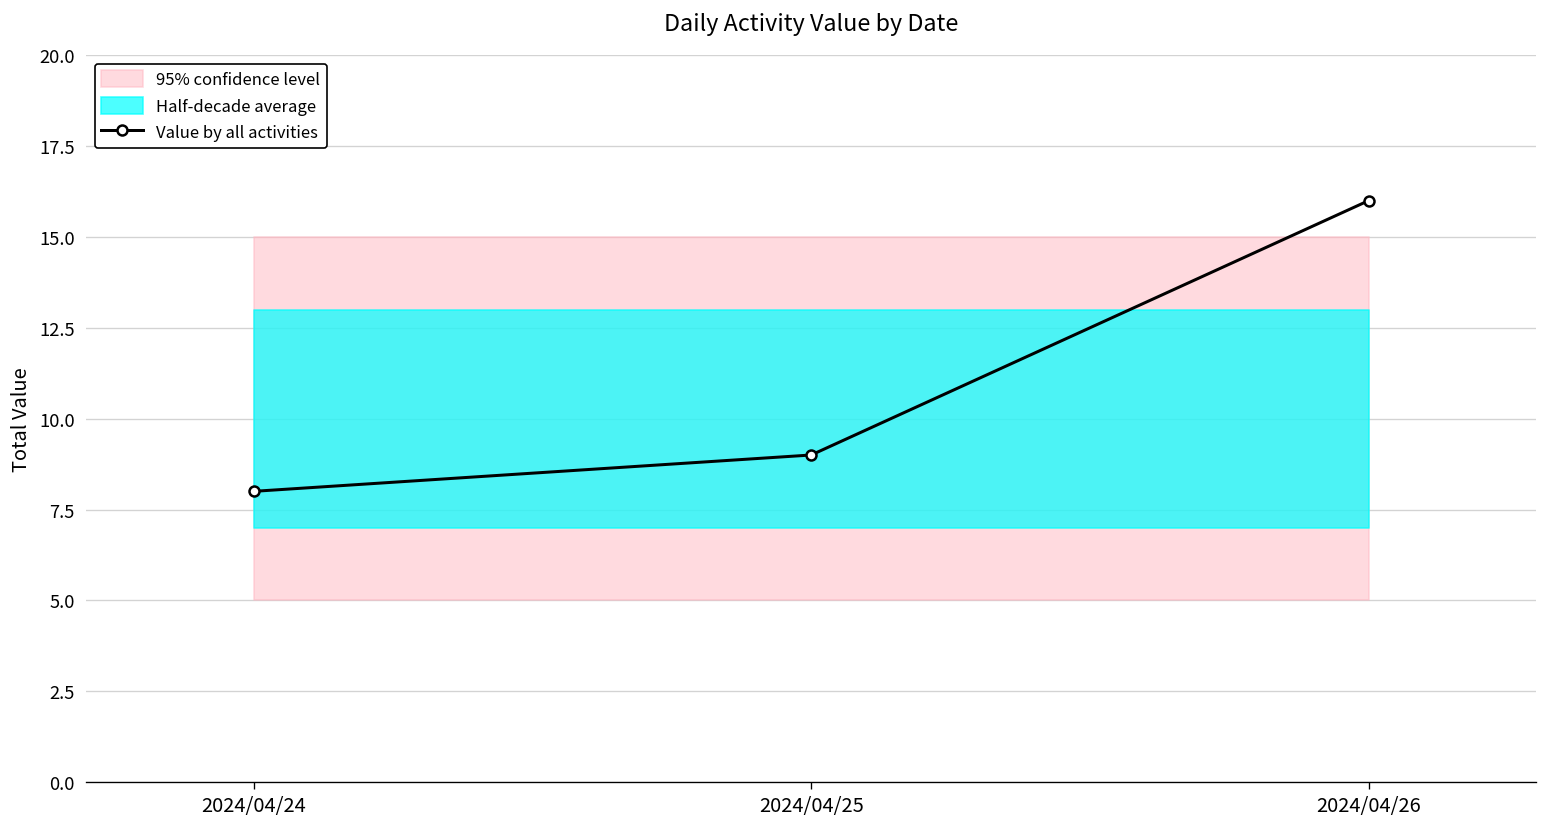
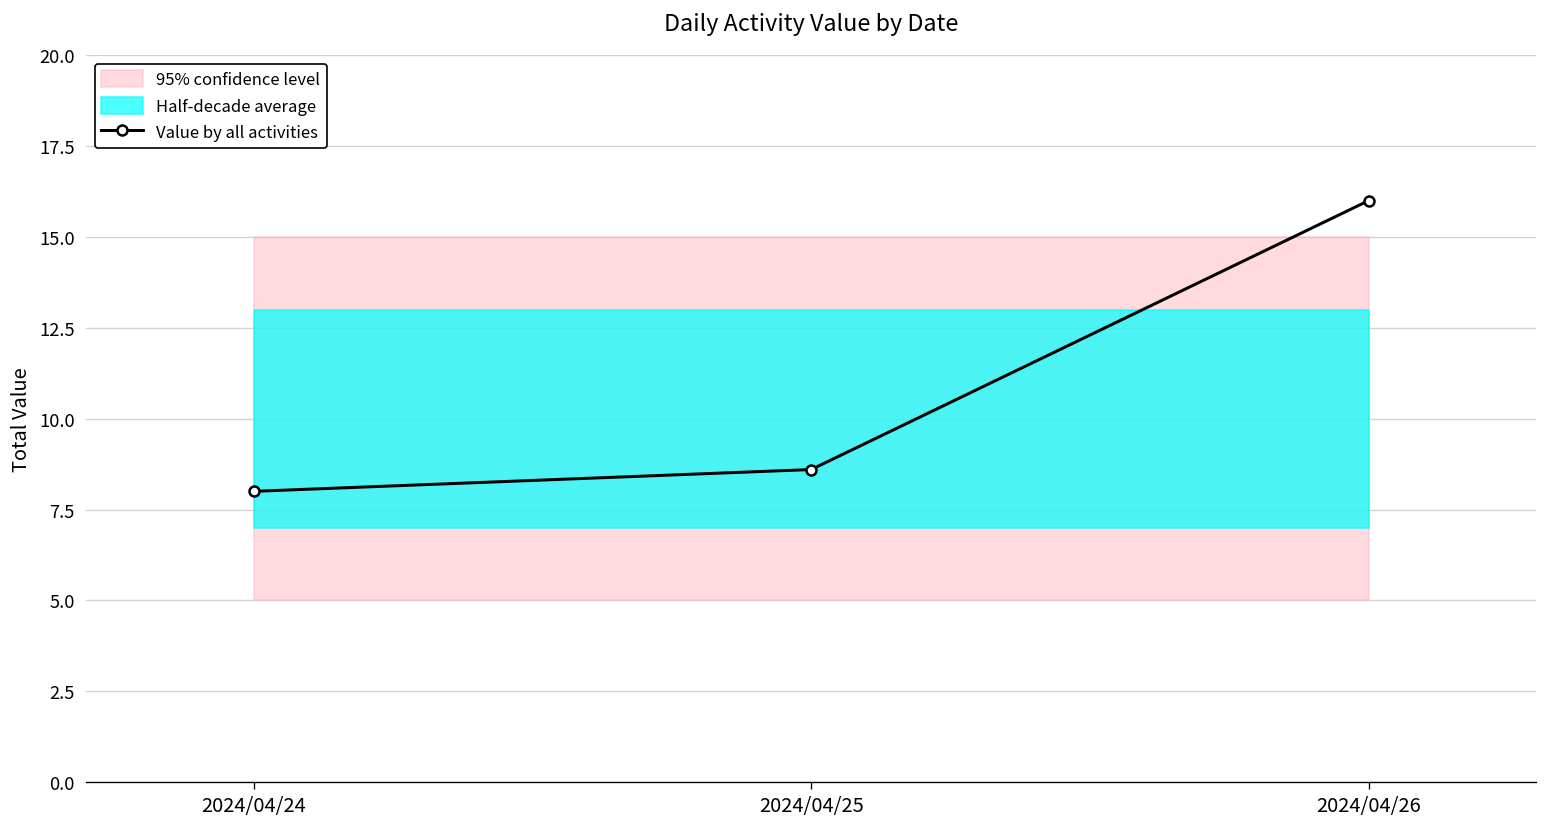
Value by all activities, 2024/04/25: 9.0 -> 8.6
